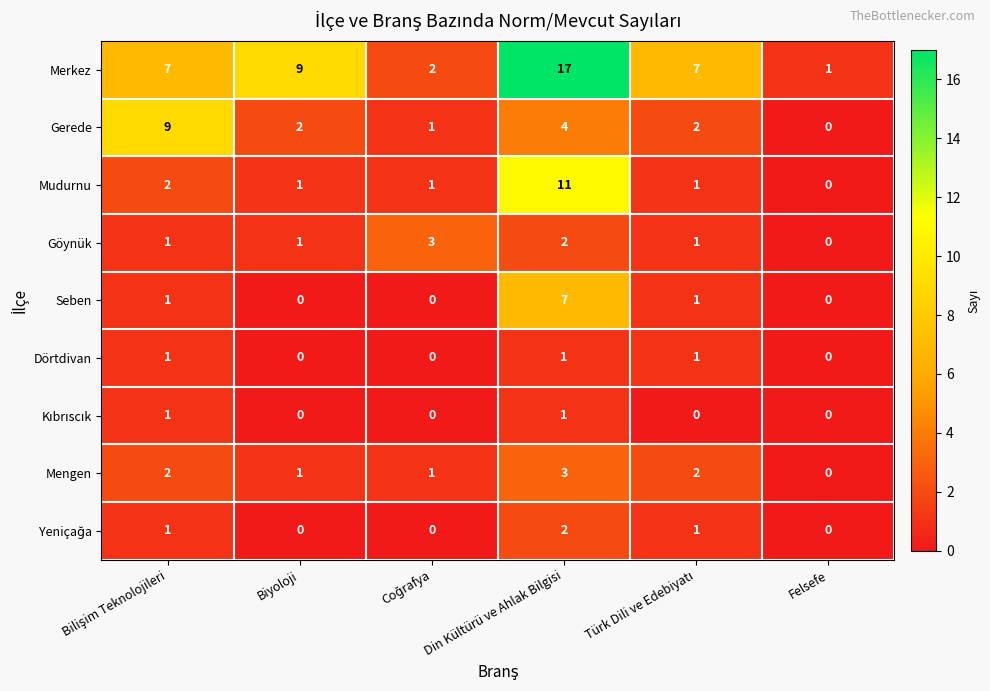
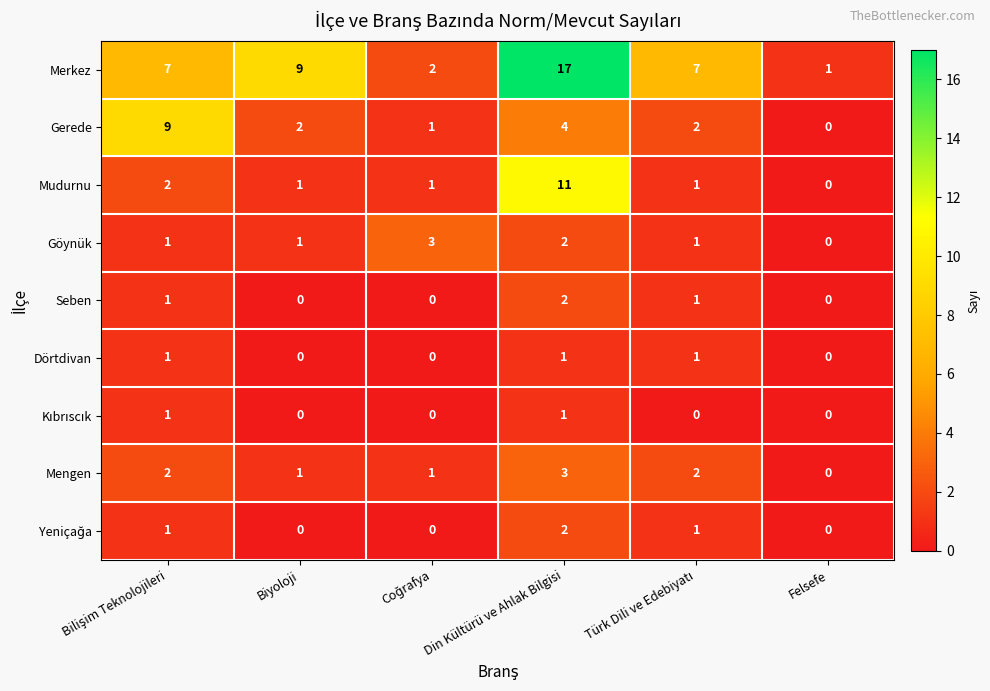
Seben, Din Kültürü ve Ahlak Bilgisi: 7 -> 2
